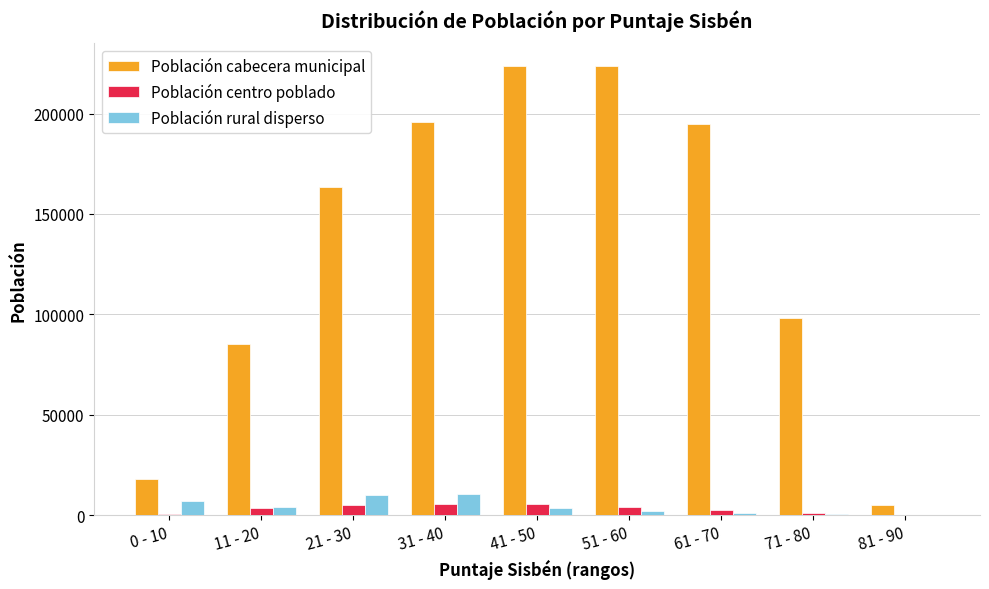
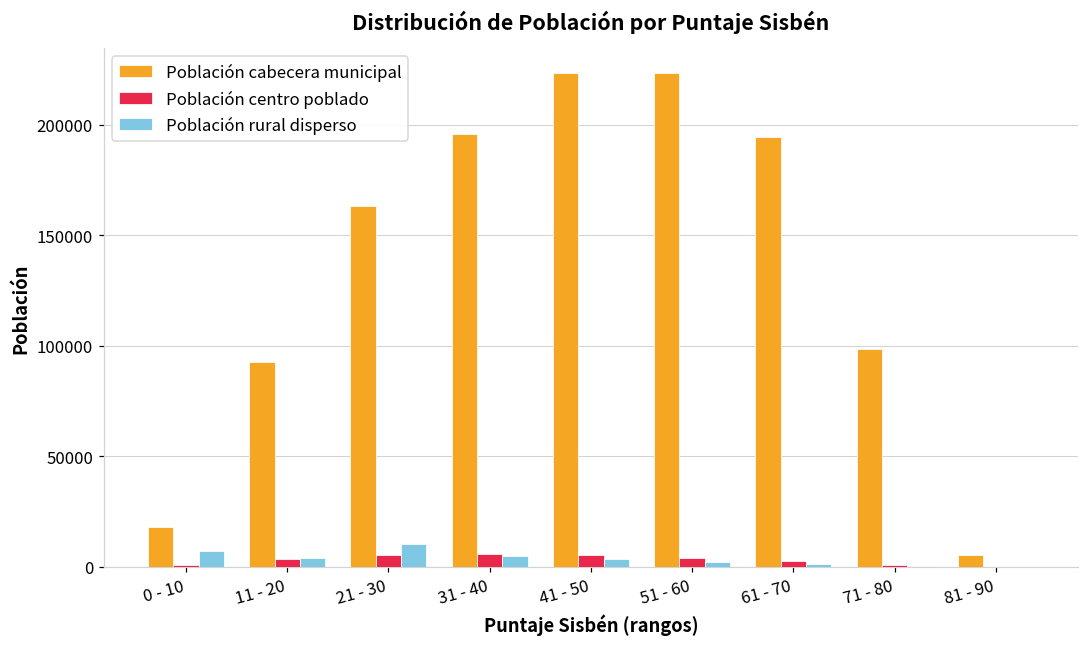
Población cabecera municipal, 11 - 20: 85000 -> 93000
Población rural disperso, 31 - 40: 11000 -> 5000
